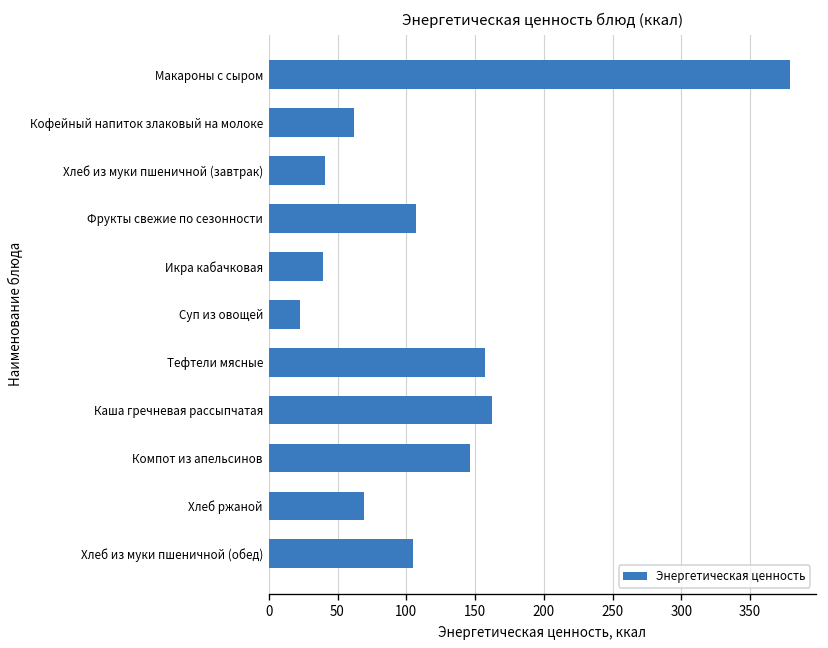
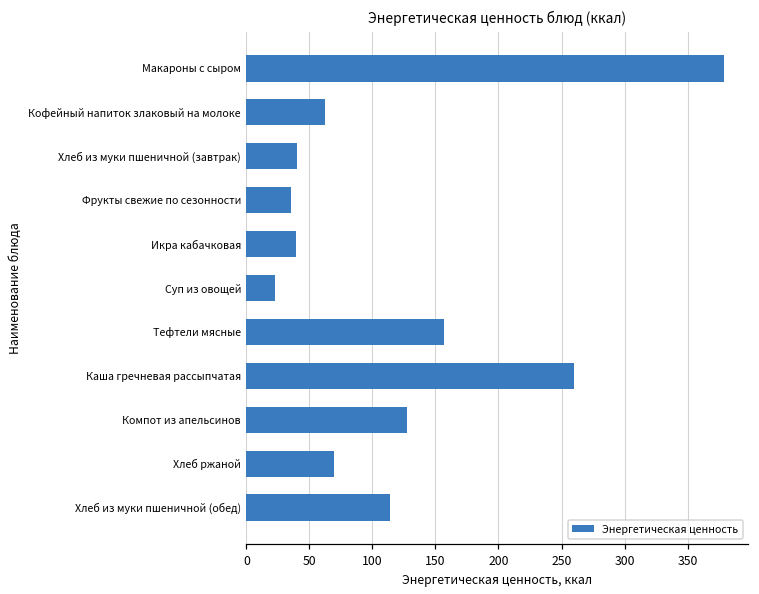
Фрукты свежие по сезонности: 107 -> 35
Каша гречневая рассыпчатая: 162 -> 260
Компот из апельсинов: 146 -> 127
Хлеб из муки пшеничной (обед): 105 -> 114
